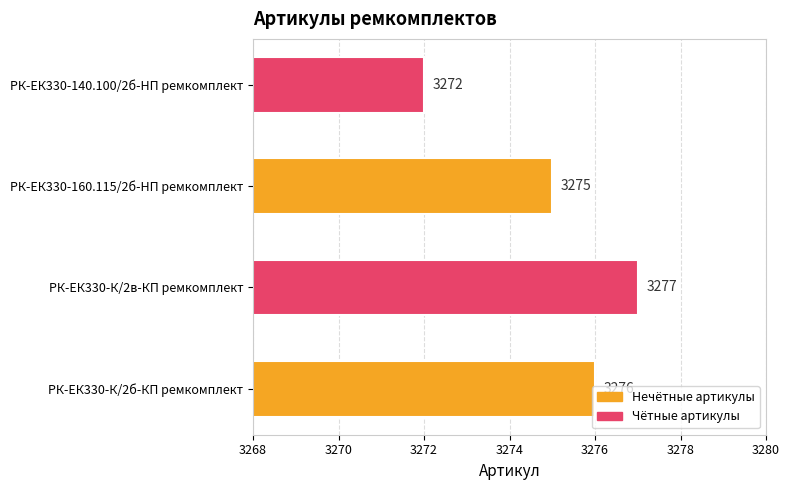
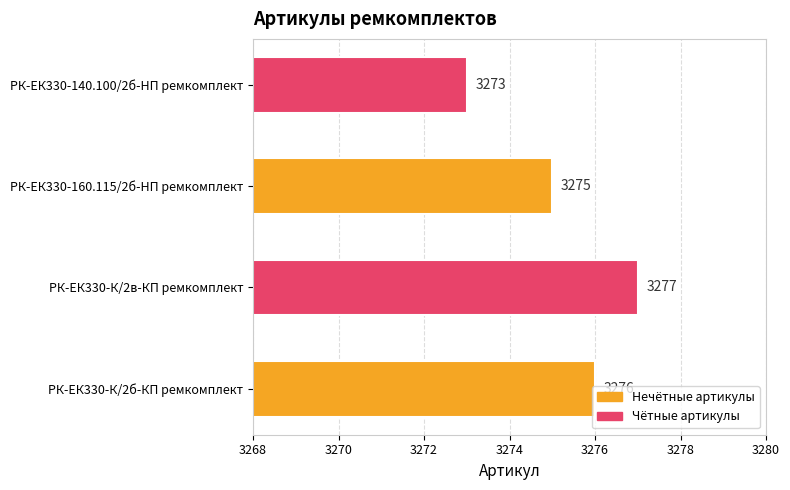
РК-ЕК330-140.100/2б-HП ремкомплект: 3272 -> 3273
